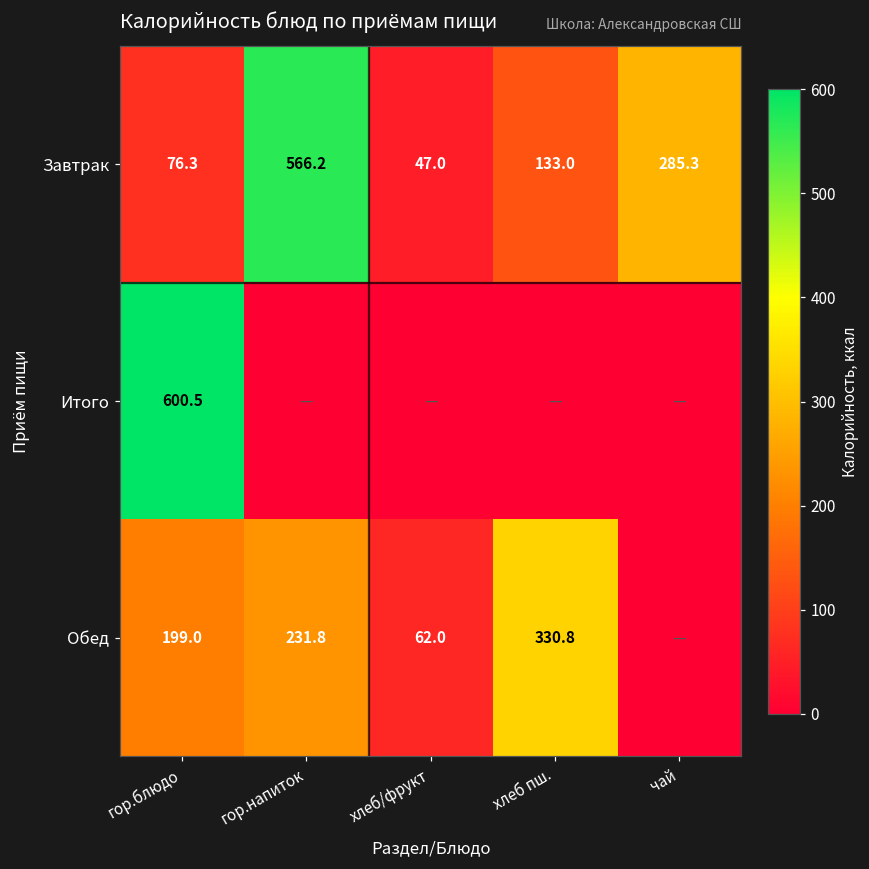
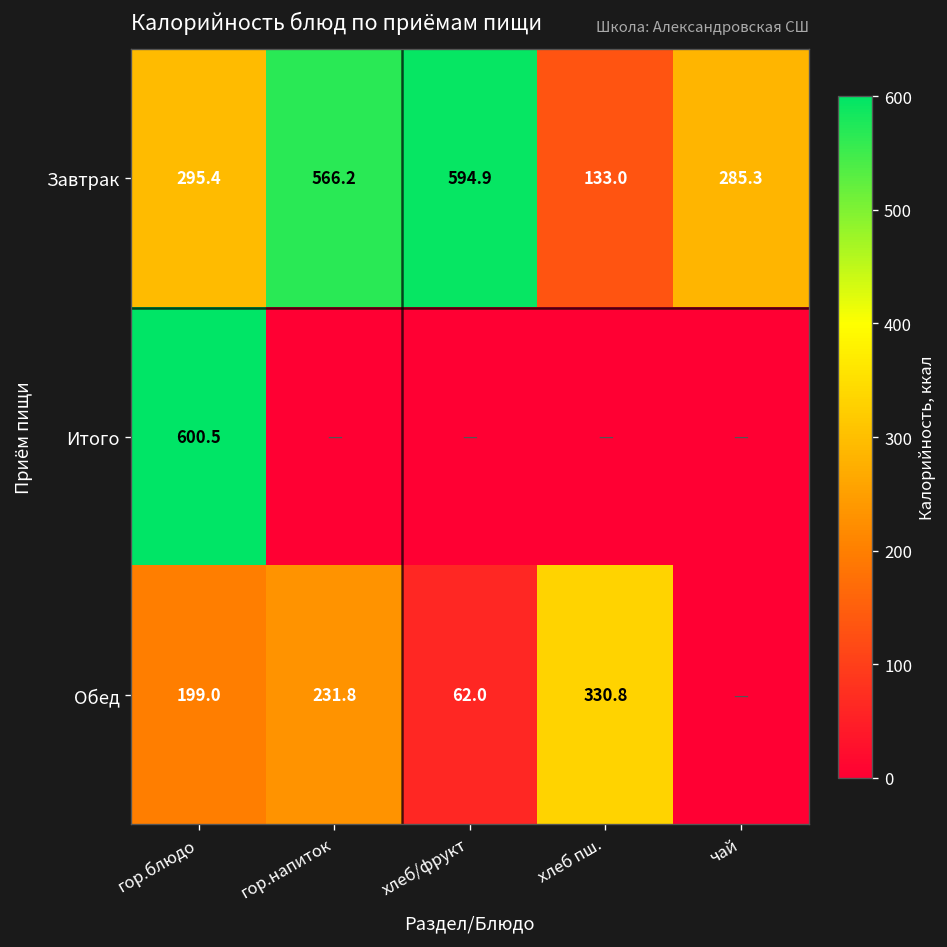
Завтрак, гор.блюдо: 76.3 -> 295.4
Завтрак, хлеб/фрукт: 47.0 -> 594.9
